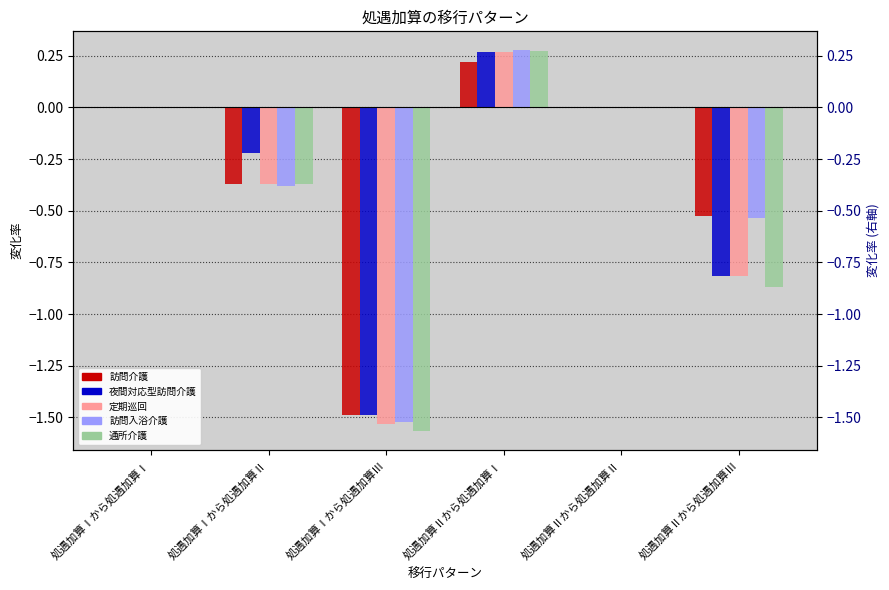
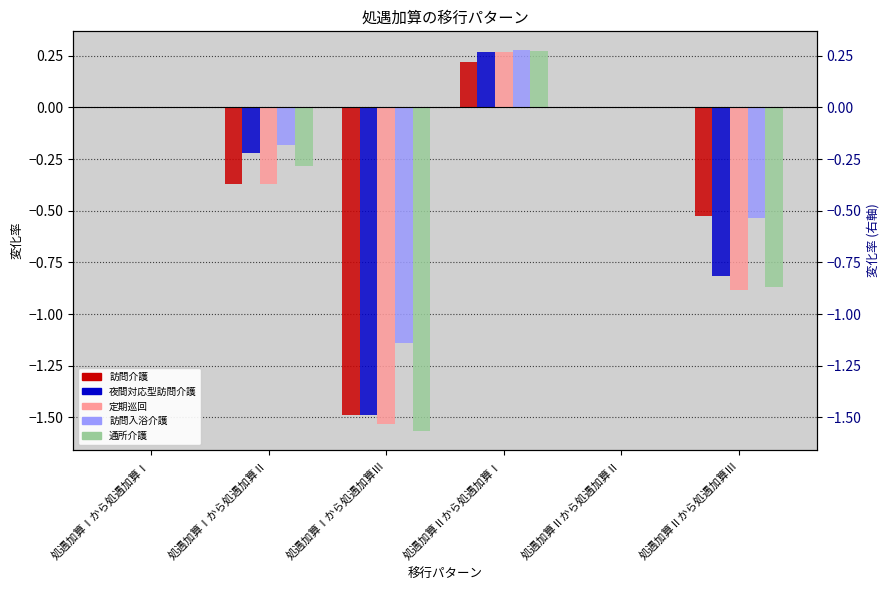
訪問入浴介護, 処遇加算Ⅰから処遇加算Ⅱ: -0.38 -> -0.18
通所介護, 処遇加算Ⅰから処遇加算Ⅱ: -0.37 -> -0.28
訪問入浴介護, 処遇加算Ⅰから処遇加算Ⅲ: -1.52 -> -1.14
定期巡回, 処遇加算Ⅱから処遇加算Ⅲ: -0.82 -> -0.88
